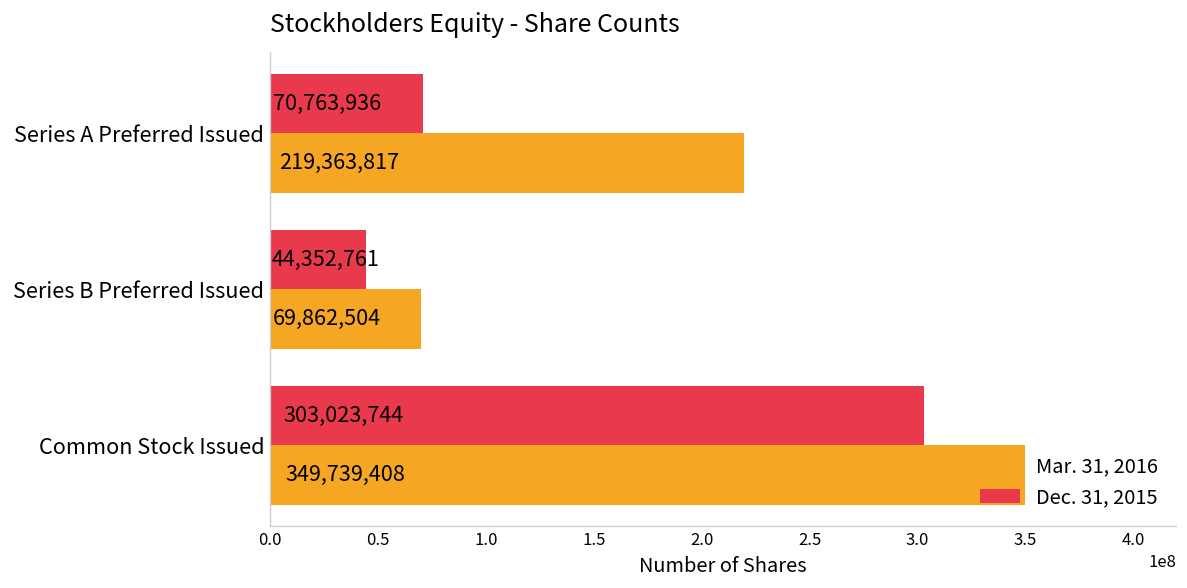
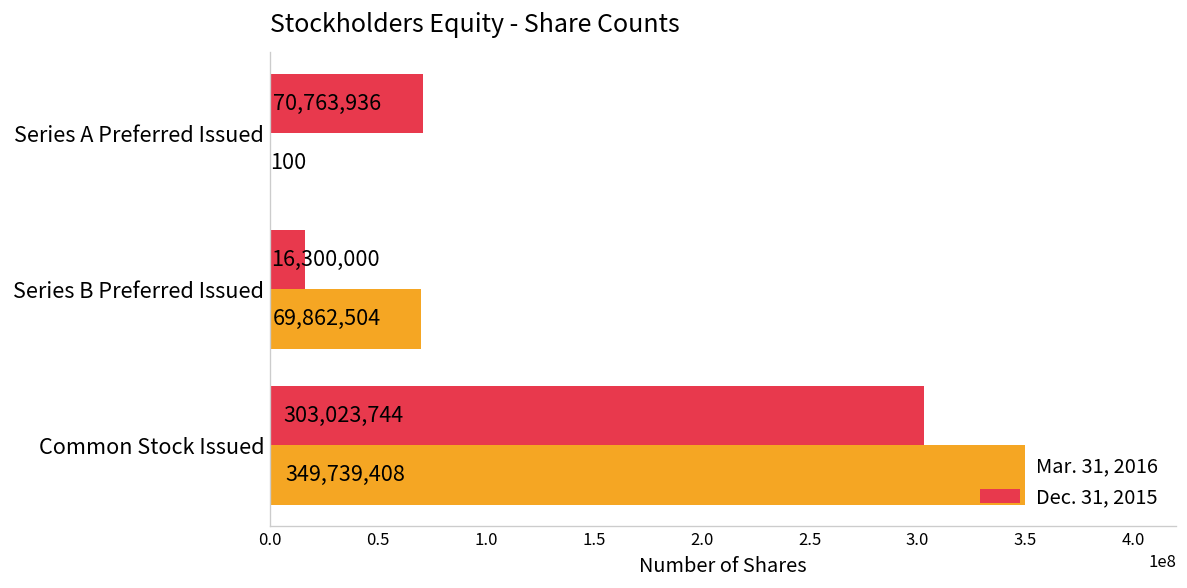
Mar. 31, 2016, Series A Preferred Issued: 219,363,817 -> 100
Dec. 31, 2015, Series B Preferred Issued: 44,352,761 -> 16,300,000
